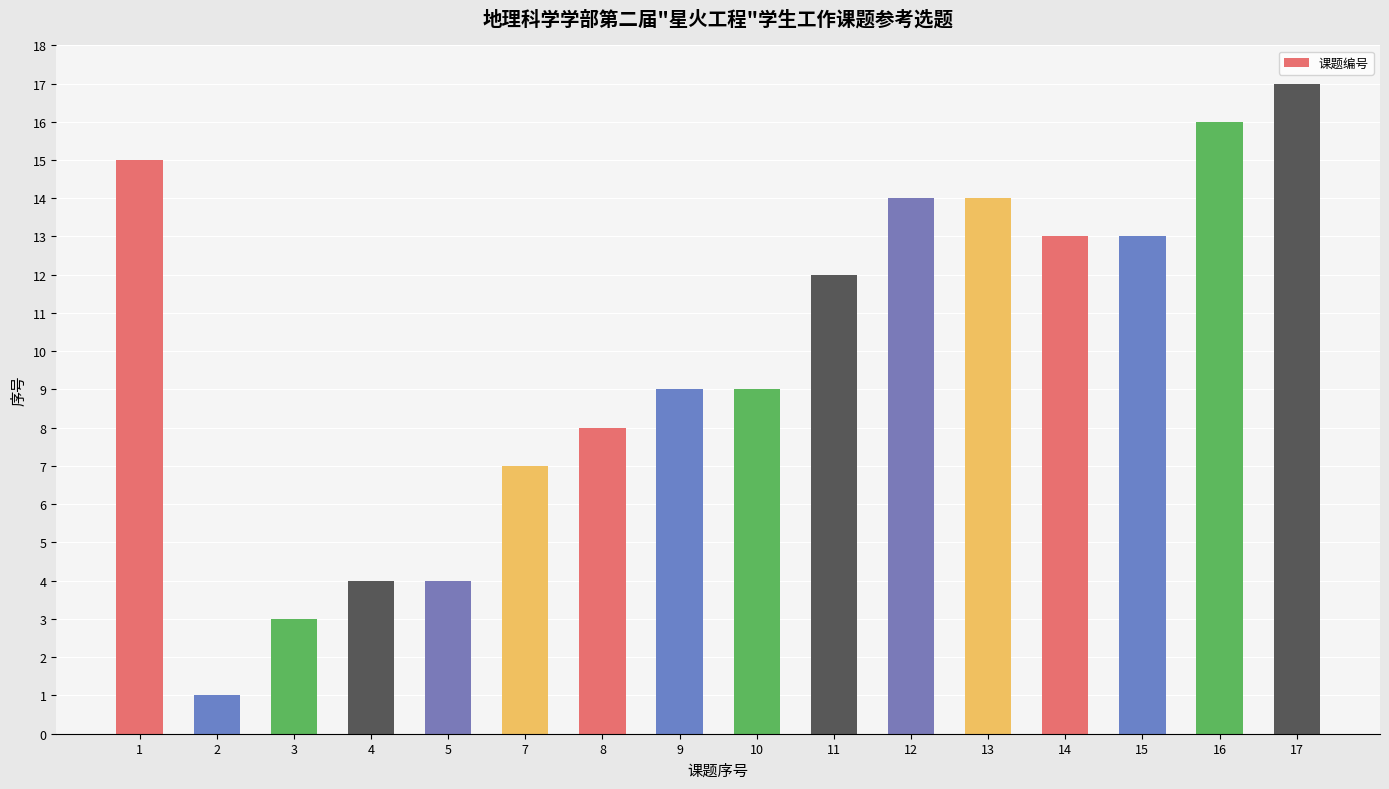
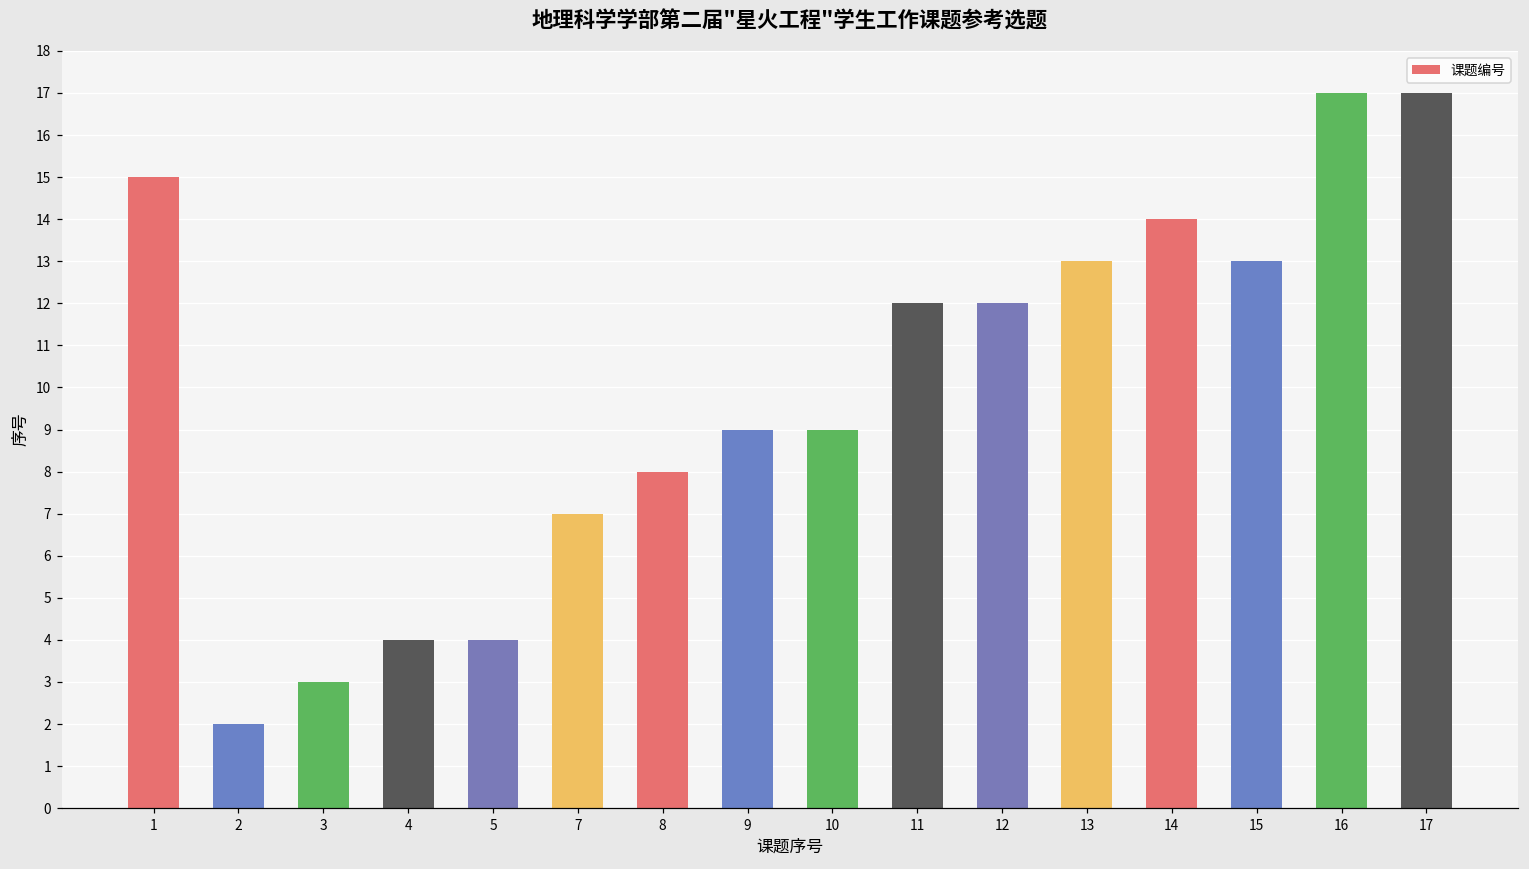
2: 1 -> 2
12: 14 -> 12
13: 14 -> 13
14: 13 -> 14
16: 16 -> 17
